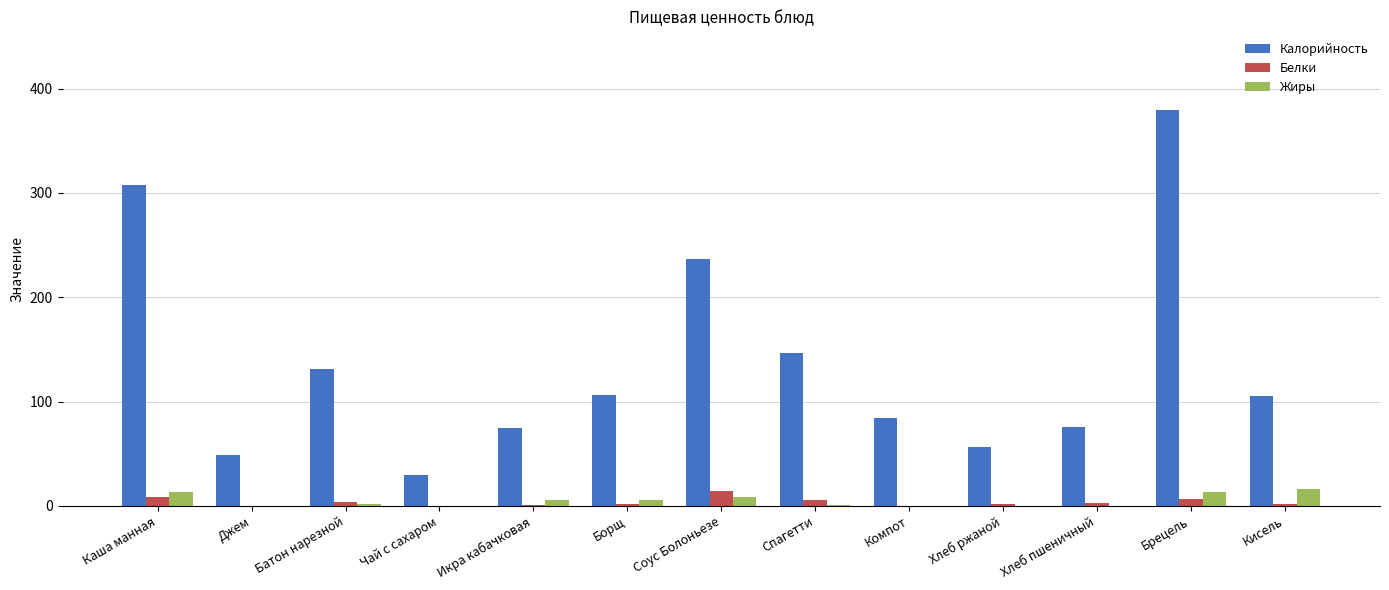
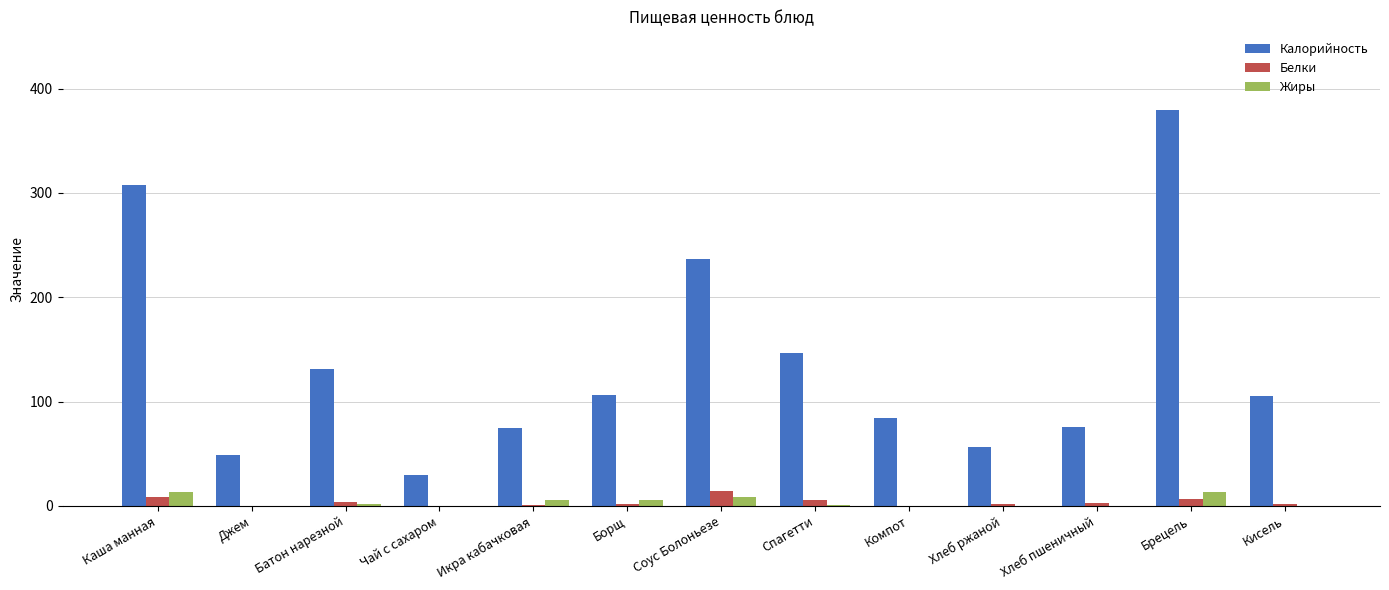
Жиры, Кисель: 17 -> 0
